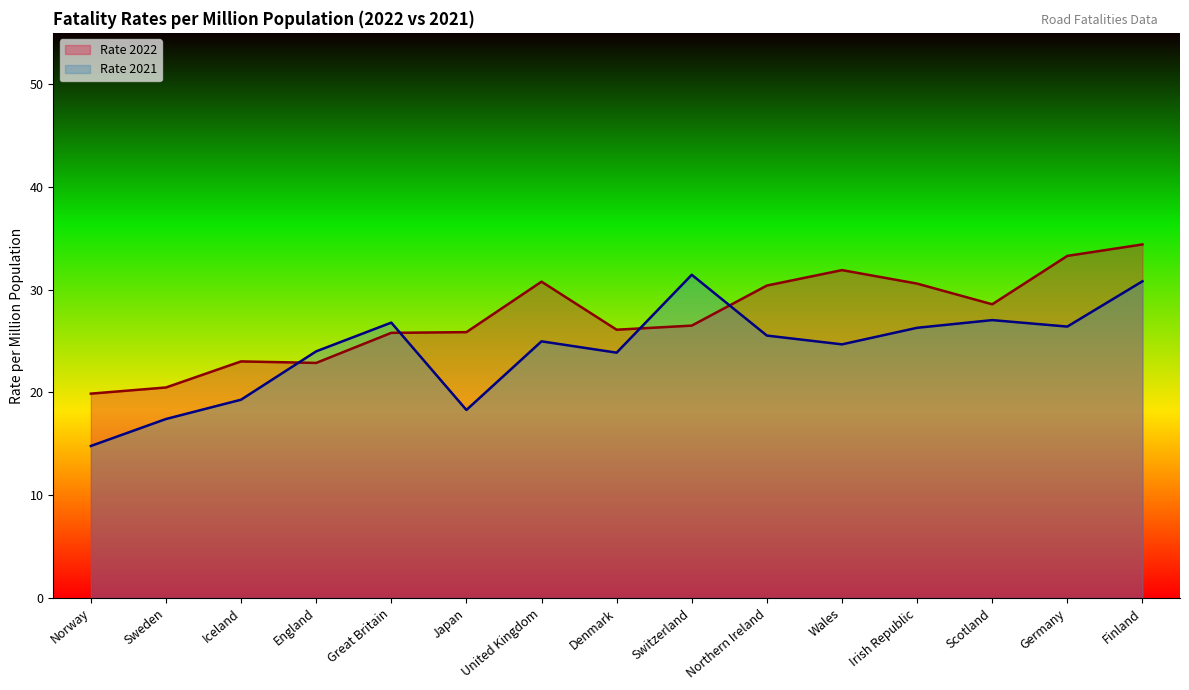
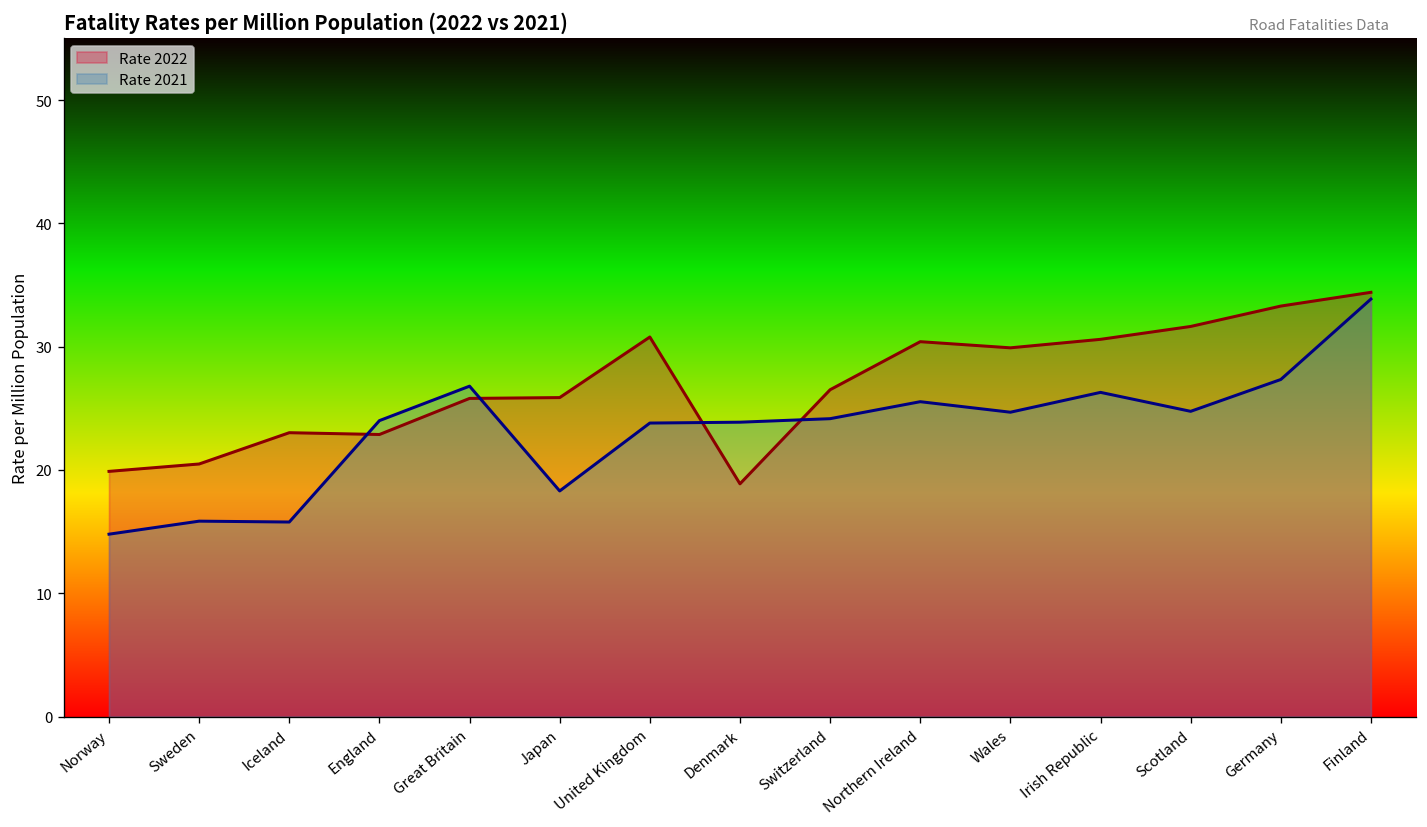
Rate 2021, Sweden: 17.4 -> 15.8
Rate 2021, Iceland: 19.3 -> 15.8
Rate 2021, United Kingdom: 25.0 -> 23.8
Rate 2022, Denmark: 26.1 -> 18.9
Rate 2021, Switzerland: 31.5 -> 24.2
Rate 2022, Wales: 31.9 -> 29.9
Rate 2022, Scotland: 28.6 -> 31.6
Rate 2021, Scotland: 27.0 -> 24.8
Rate 2021, Germany: 26.4 -> 27.3
Rate 2021, Finland: 30.8 -> 33.9
